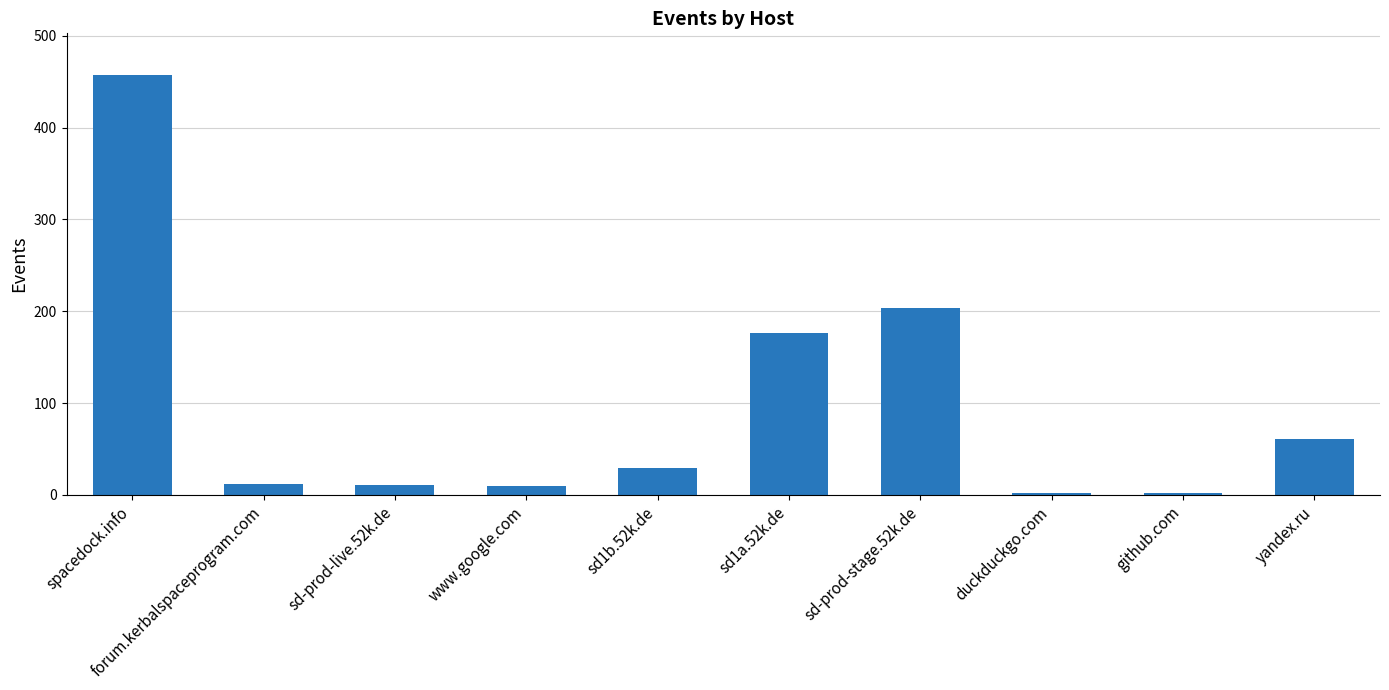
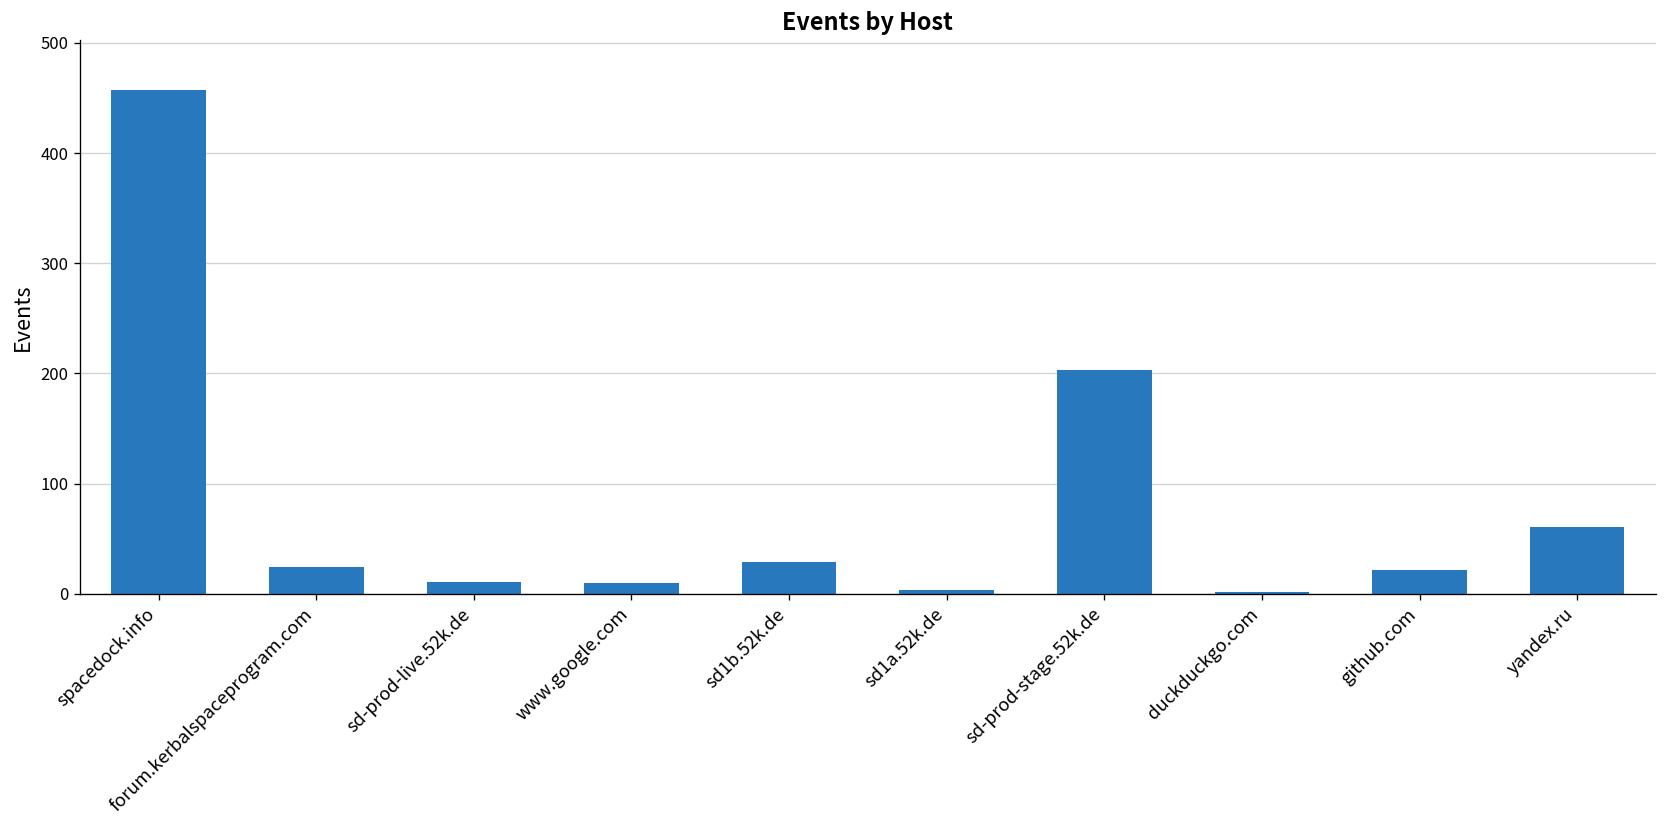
forum.kerbalspaceprogram.com: 10 -> 20
sd1a.52k.de: 180 -> 0
github.com: 0 -> 20
